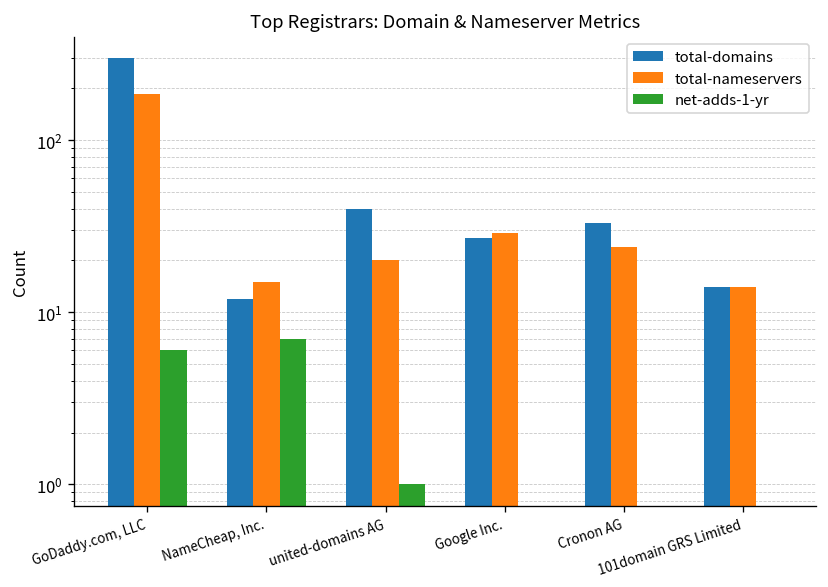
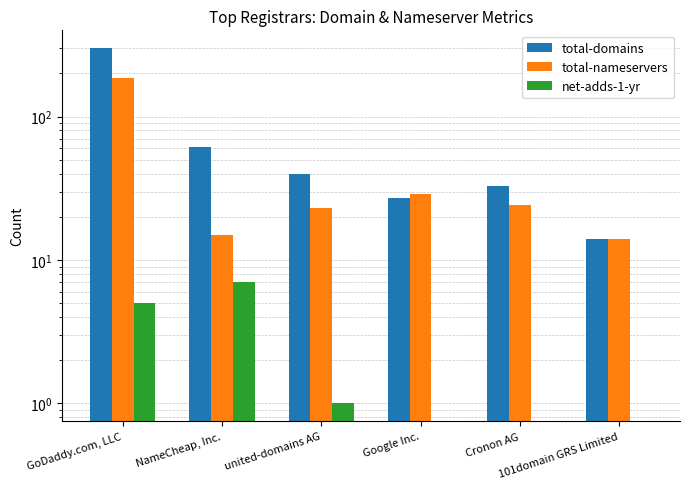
net-adds-1-yr, GoDaddy.com, LLC: 6 -> 5
total-domains, NameCheap, Inc.: 12 -> 61
total-nameservers, united-domains AG: 20 -> 23
